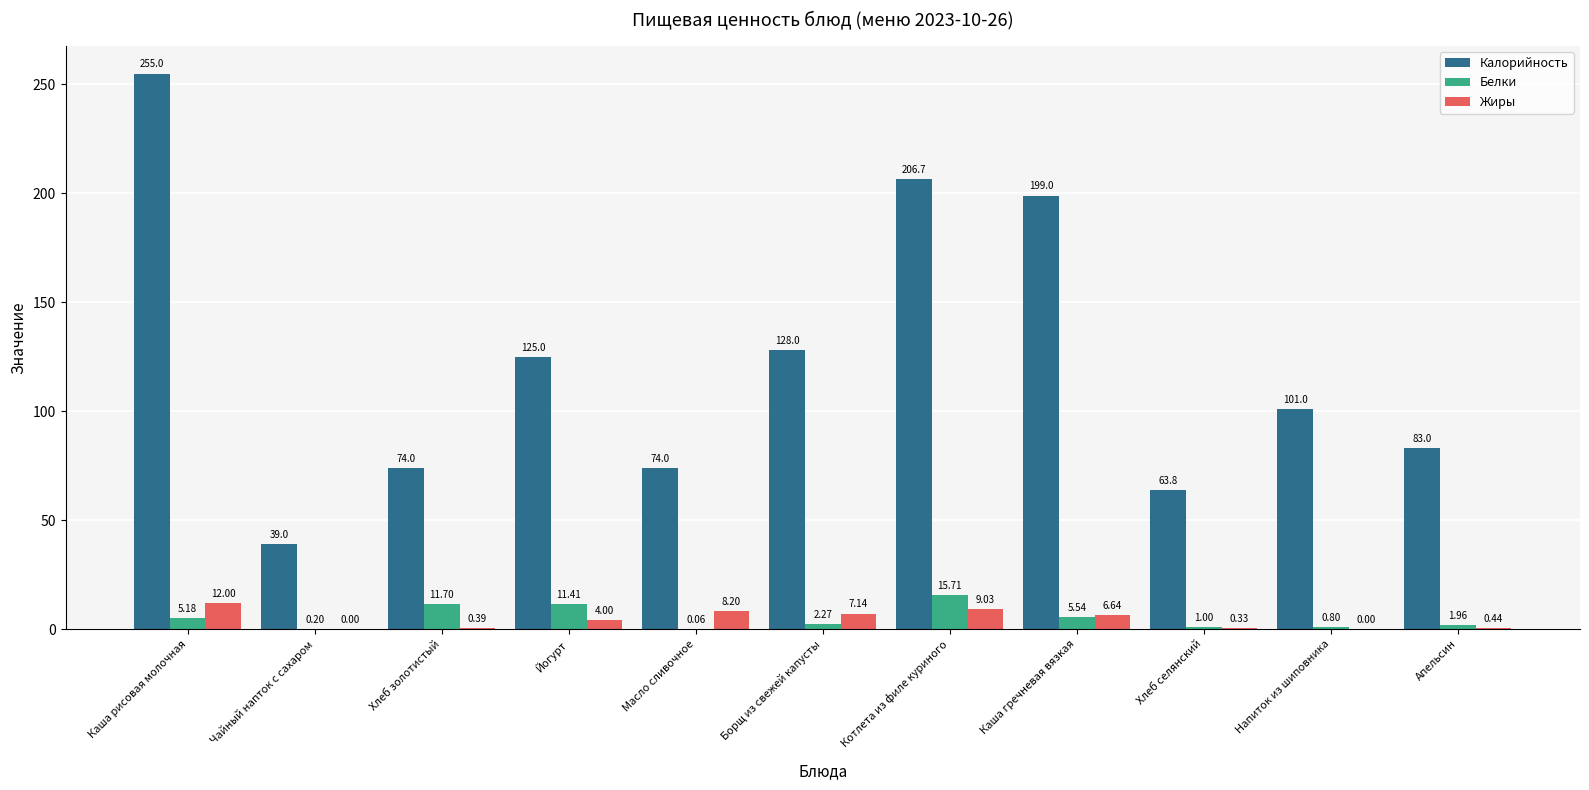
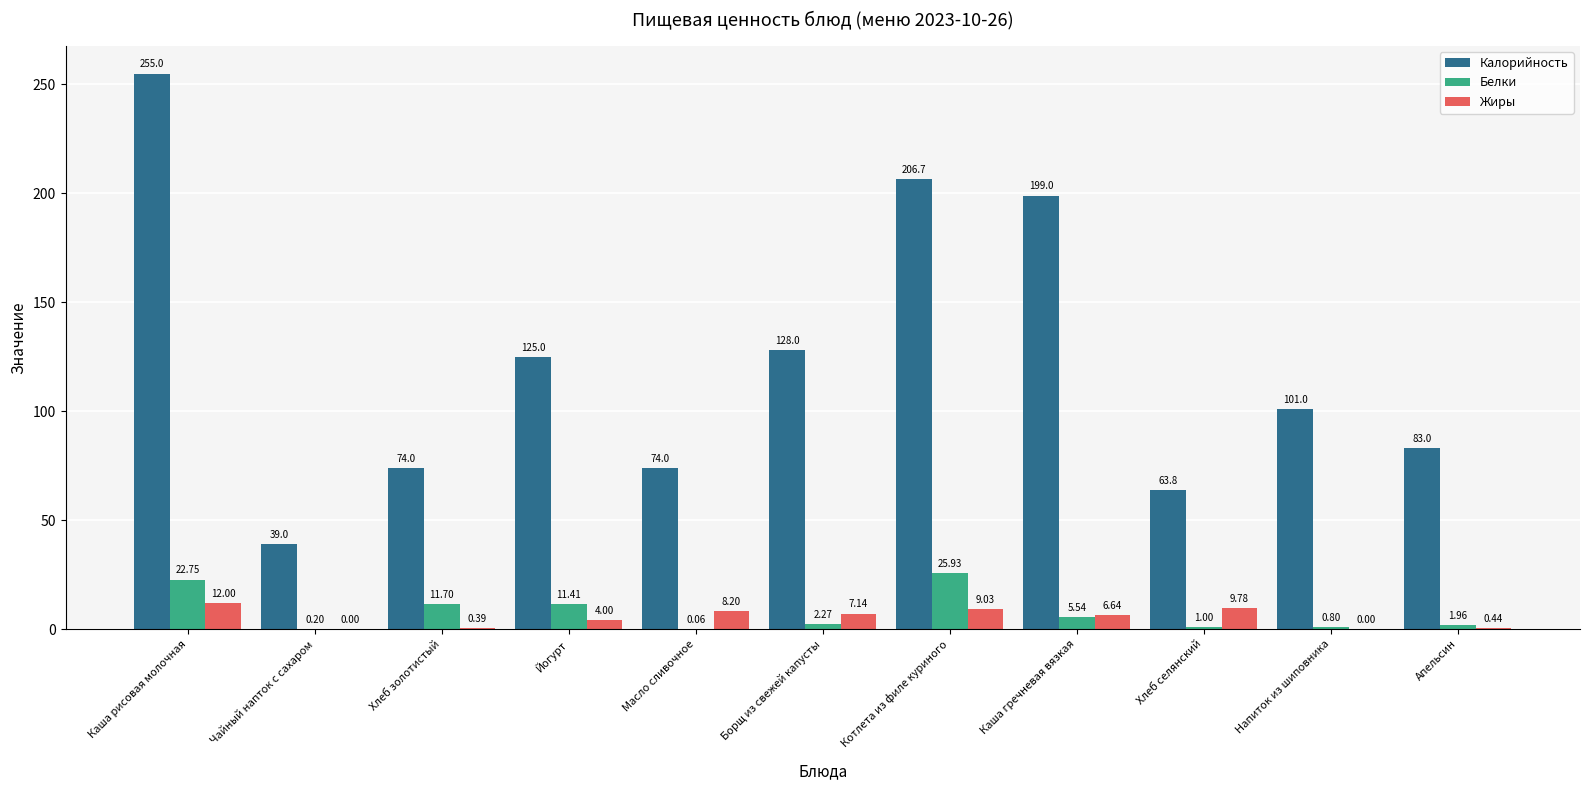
Белки, Каша рисовая молочная: 5.18 -> 22.75
Белки, Котлета из филе куриного: 15.71 -> 25.93
Жиры, Хлеб селянский: 0.33 -> 9.78
